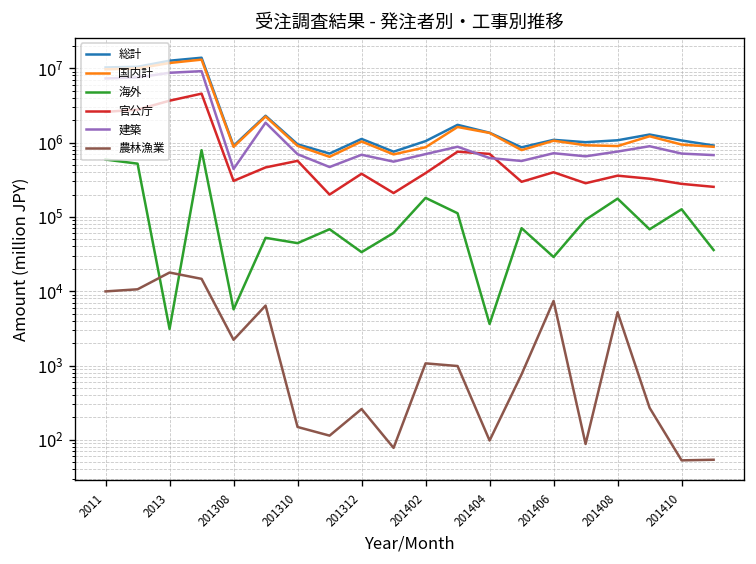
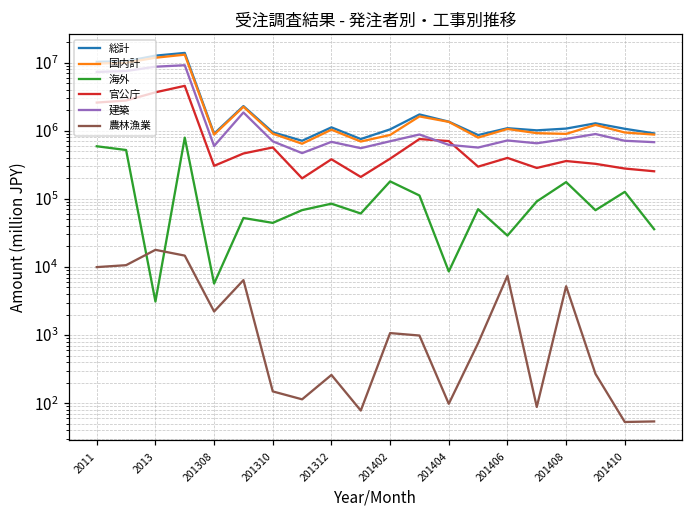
建築, 201308: 400000 -> 600000
海外, 201312: 30000 -> 80000
海外, 201404: 4000 -> 9000
